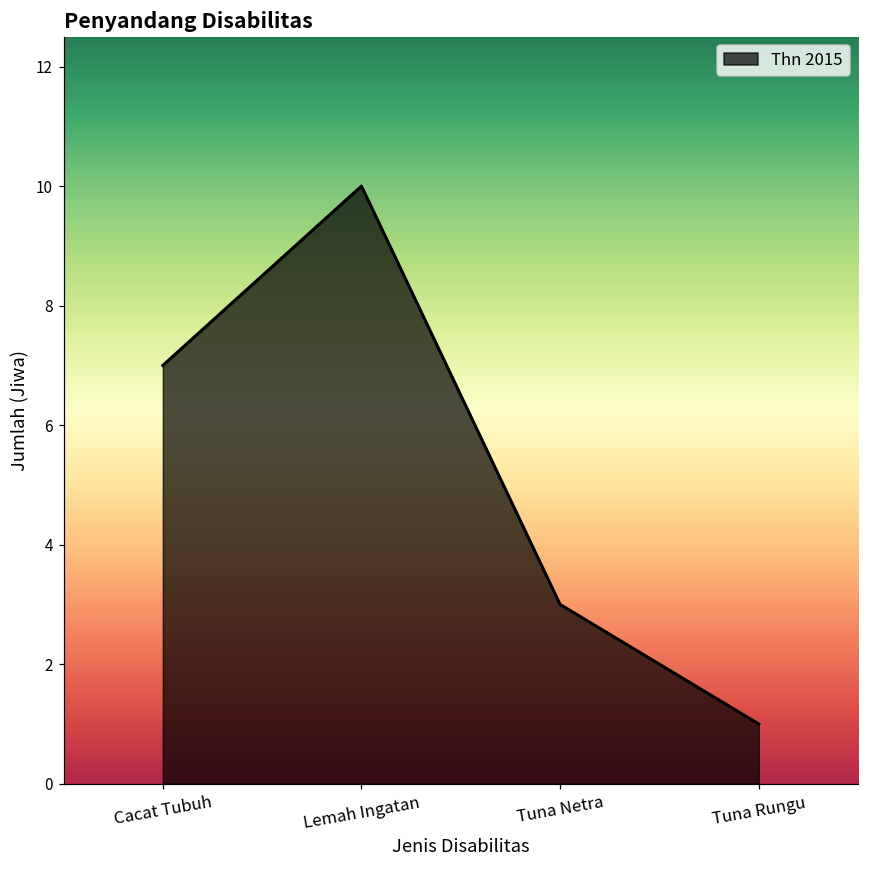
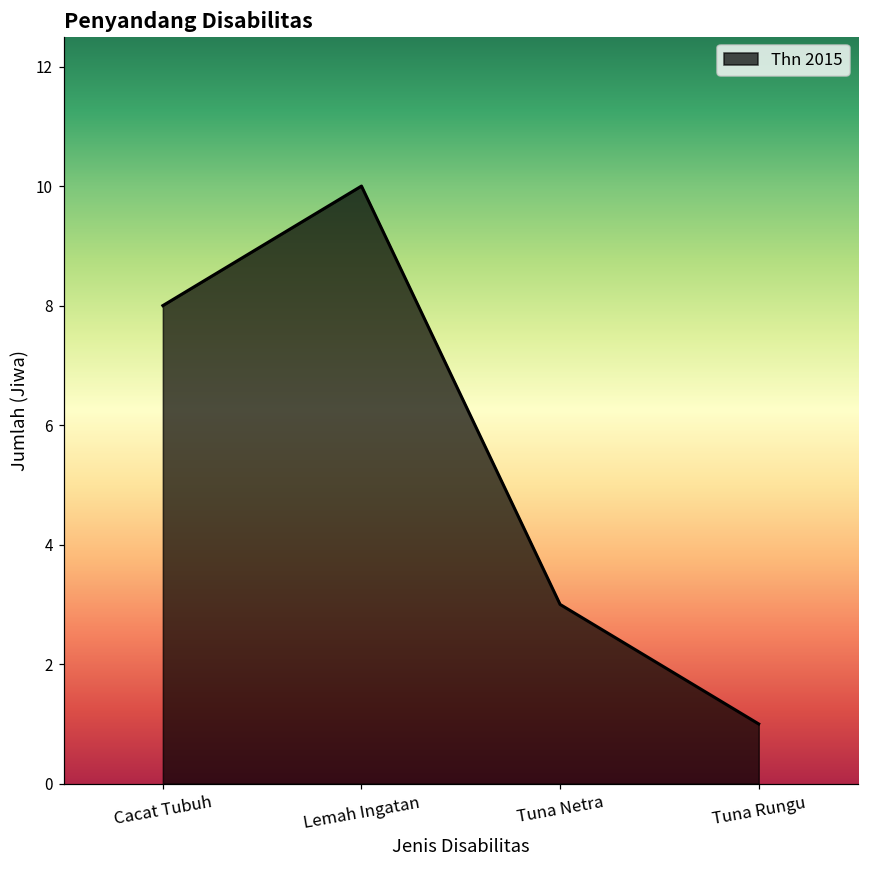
Cacat Tubuh: 7 -> 8
